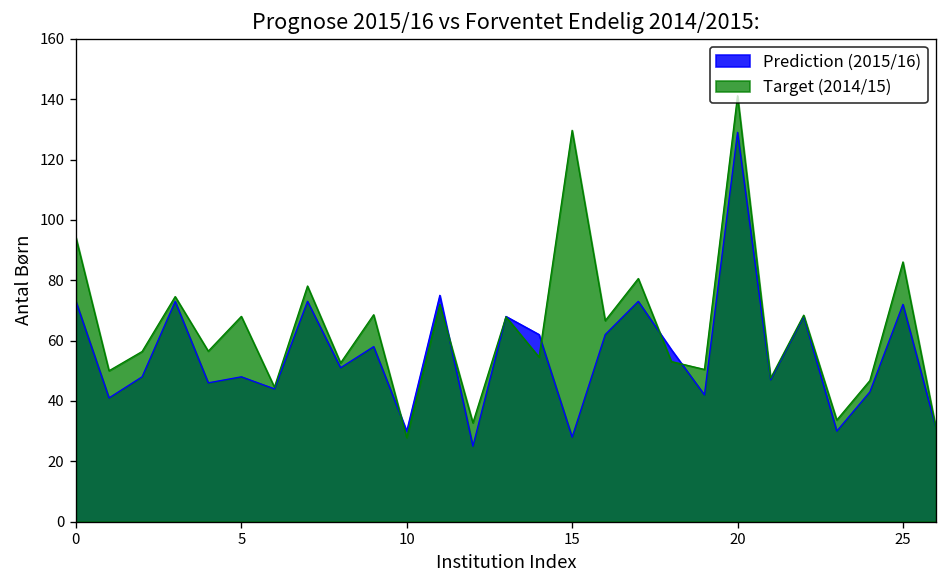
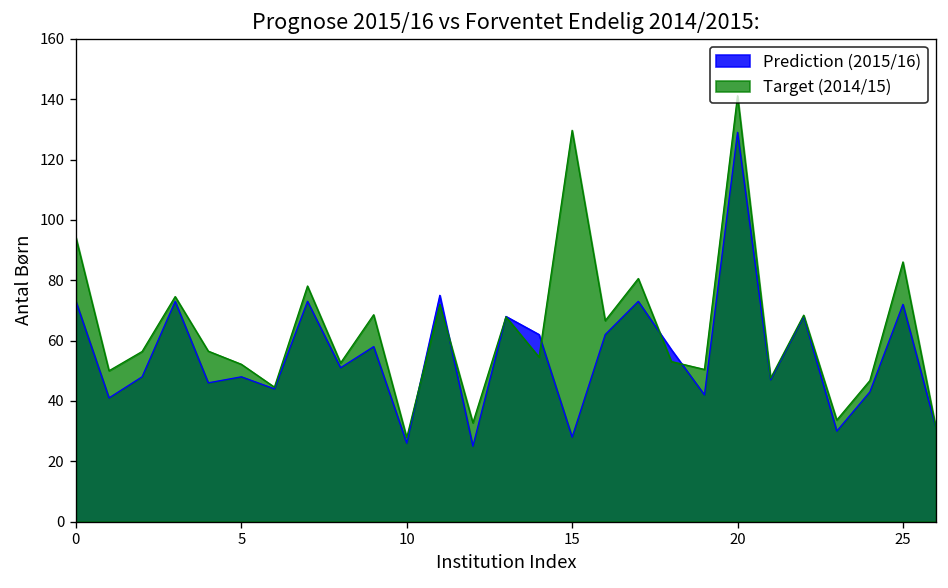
Target (2014/15), 5: 68 -> 52
Prediction (2015/16), 10: 30 -> 26
